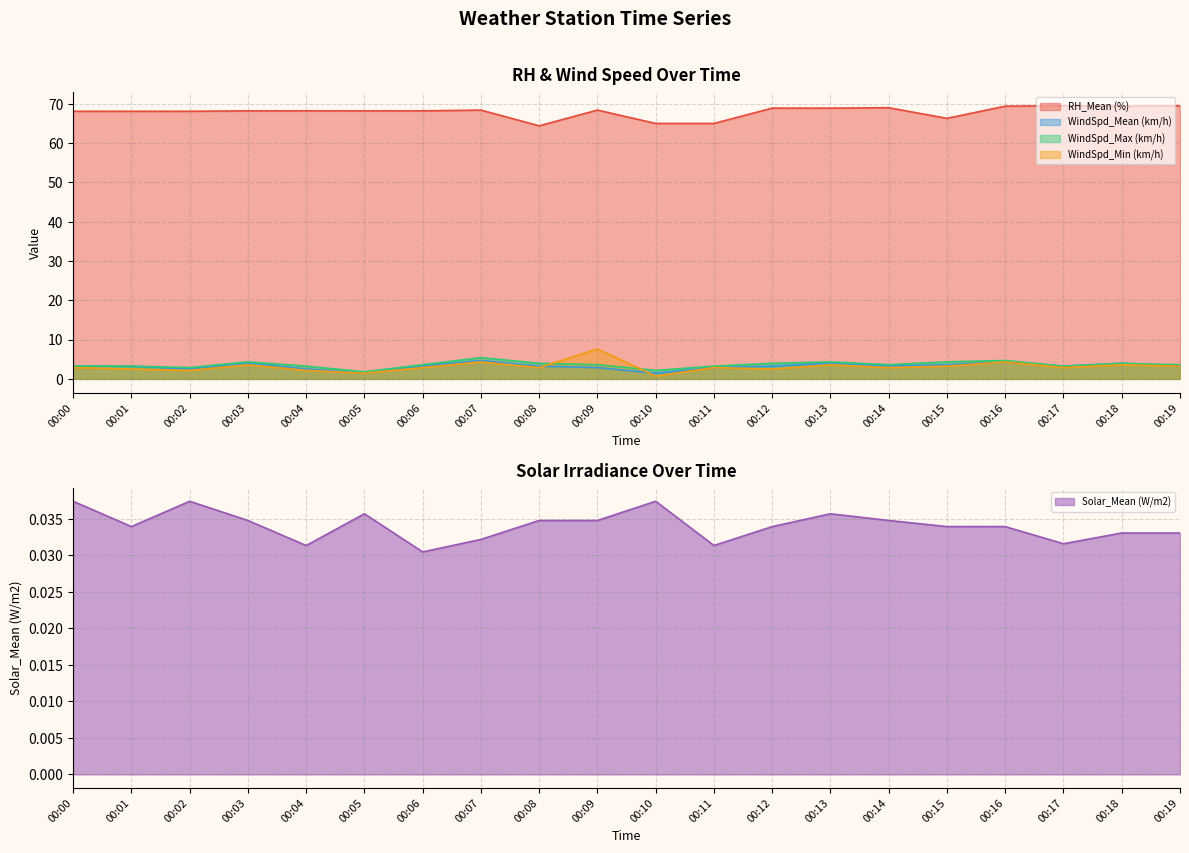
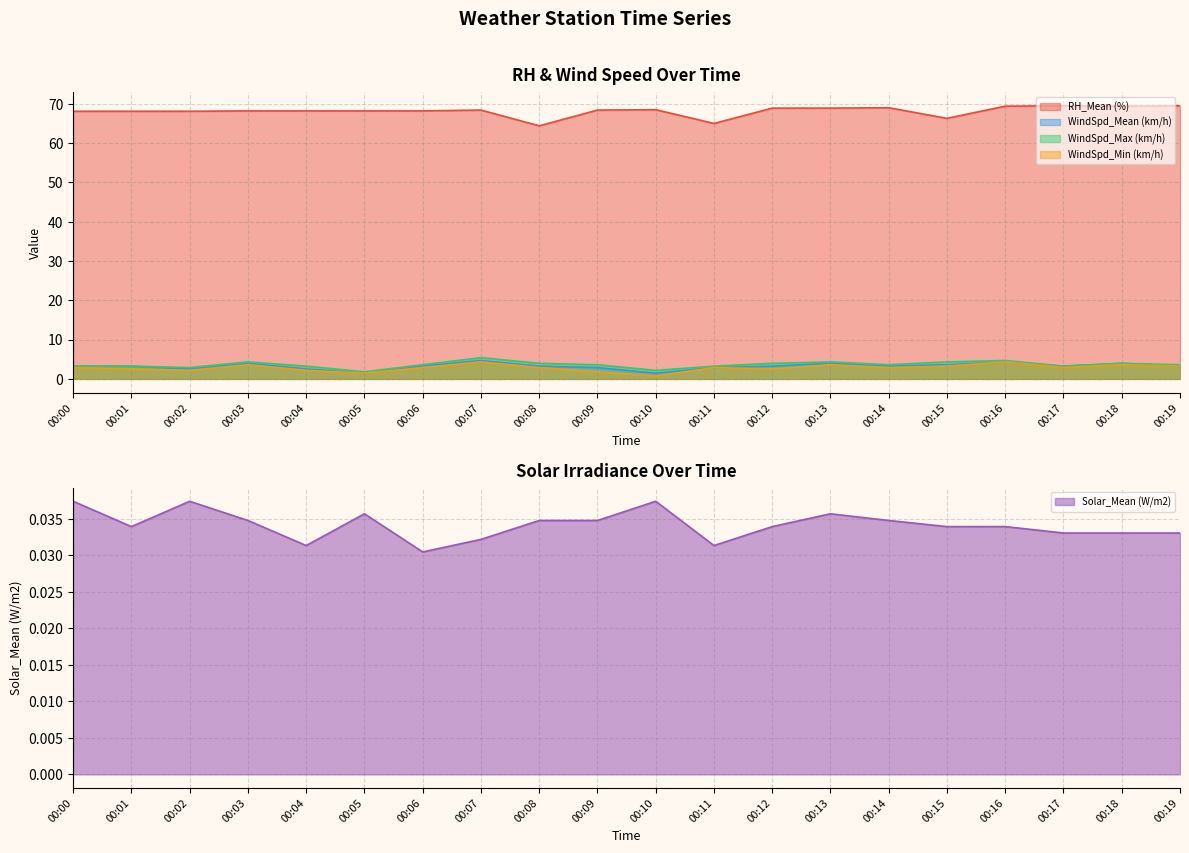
RH & Wind Speed Over Time, WindSpd_Min (km/h), 00:09: 8 -> 2
RH & Wind Speed Over Time, RH_Mean (%), 00:10: 65 -> 69
Solar Irradiance Over Time, 00:17: 0.032 -> 0.033
